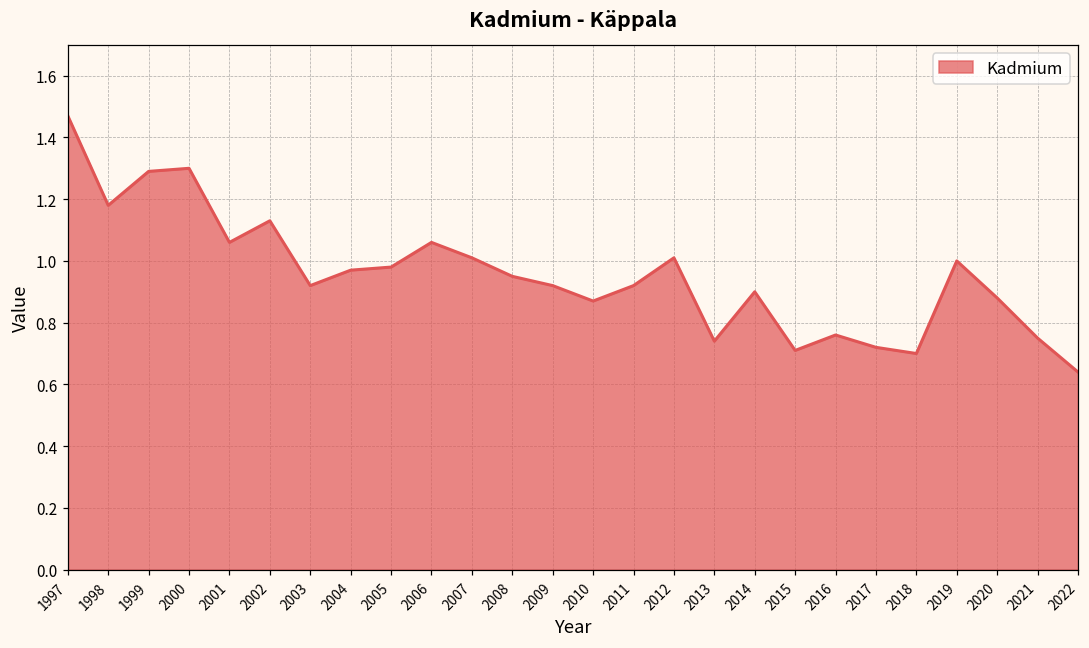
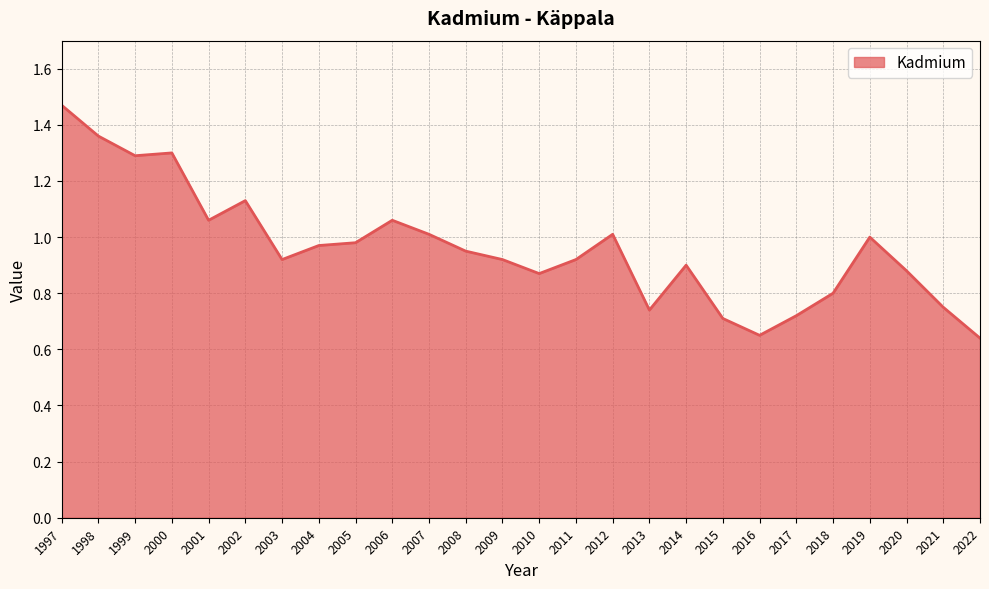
1998: 1.18 -> 1.36
2016: 0.76 -> 0.65
2018: 0.7 -> 0.8
